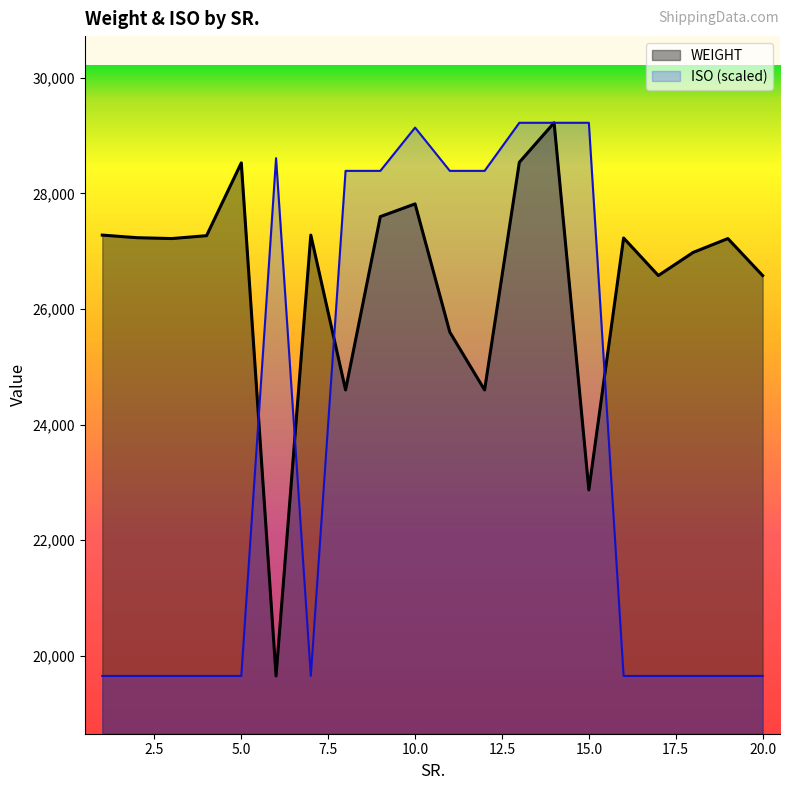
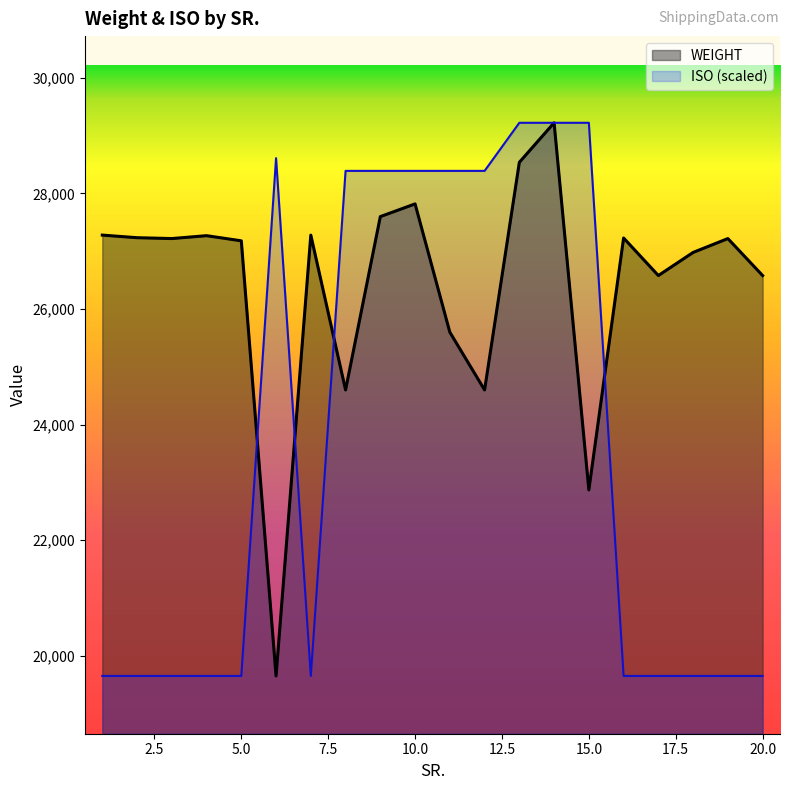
WEIGHT, 5.0: 28,500 -> 27,200
ISO (scaled), 10.0: 29,100 -> 28,400
